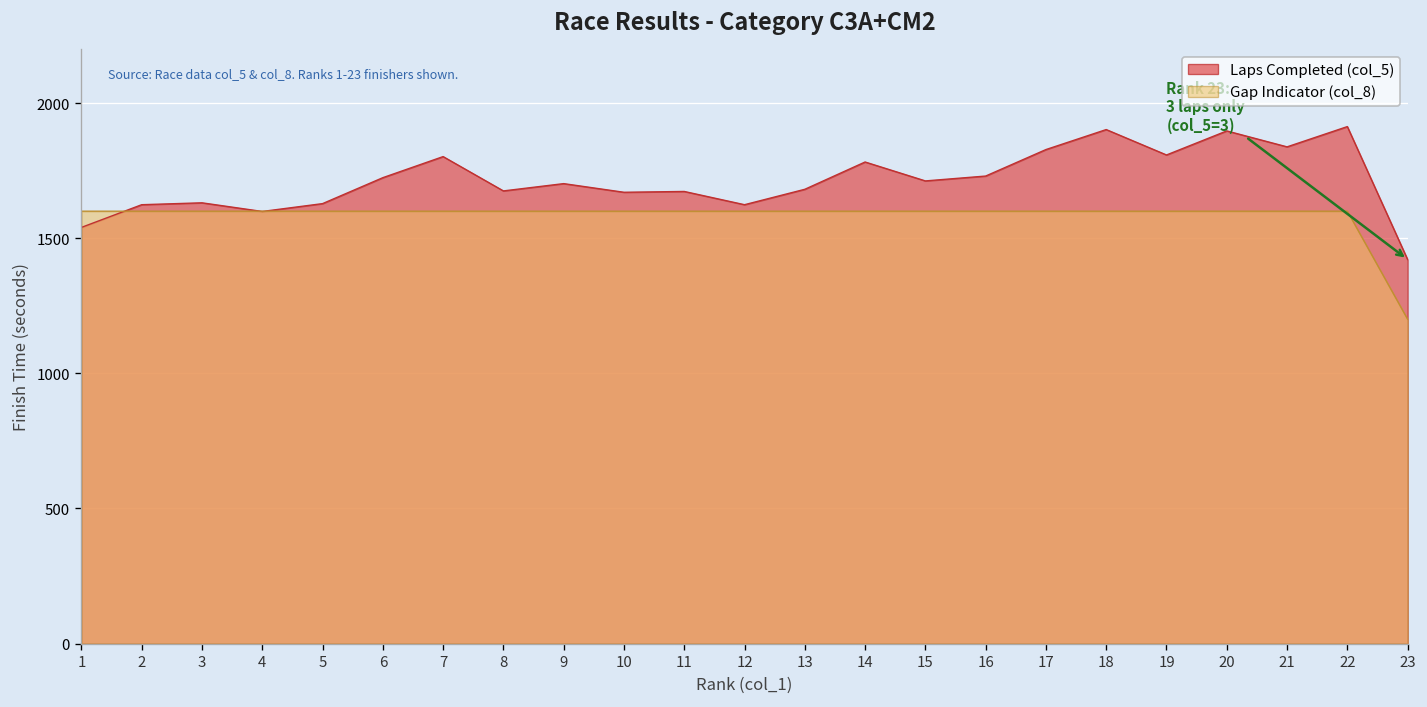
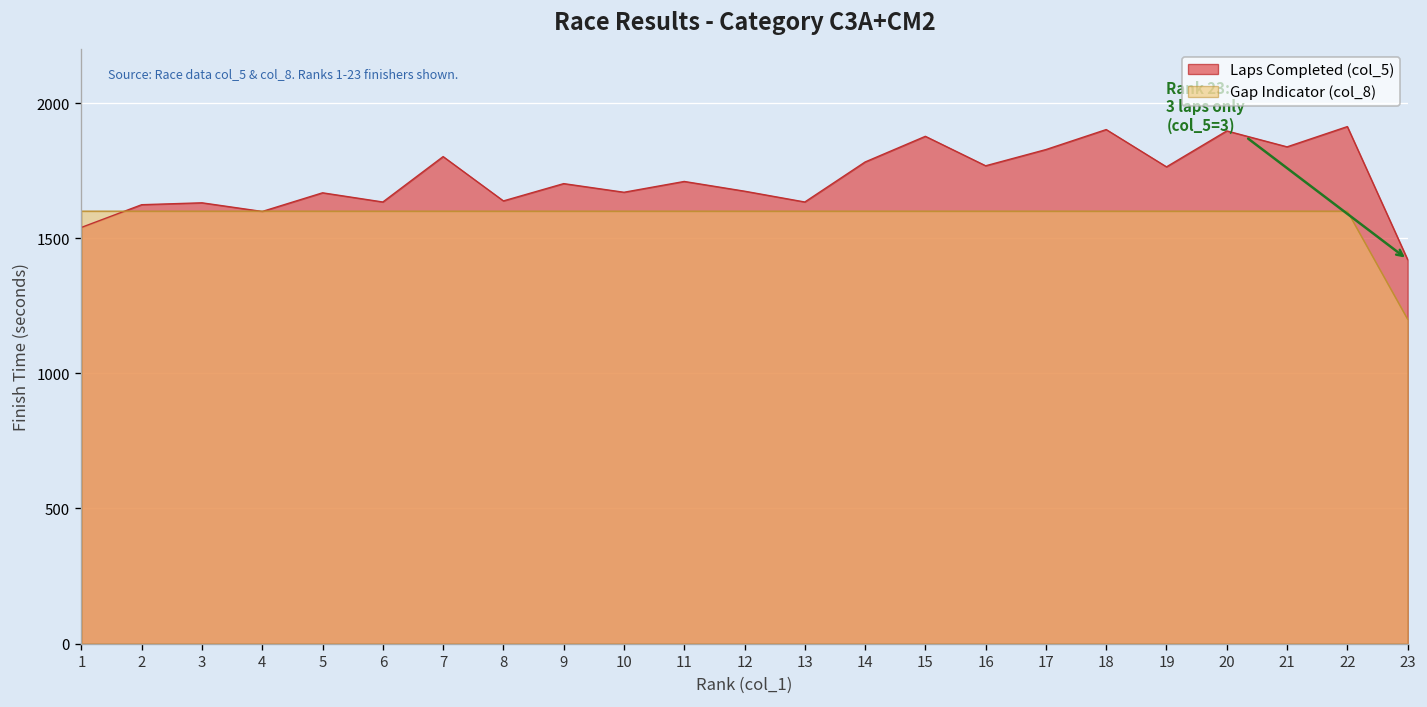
Laps Completed (col_5), 5: 1630 -> 1670
Laps Completed (col_5), 6: 1720 -> 1630
Laps Completed (col_5), 8: 1680 -> 1640
Laps Completed (col_5), 11: 1670 -> 1710
Laps Completed (col_5), 12: 1620 -> 1670
Laps Completed (col_5), 13: 1680 -> 1630
Laps Completed (col_5), 15: 1710 -> 1880
Laps Completed (col_5), 16: 1730 -> 1770
Laps Completed (col_5), 19: 1810 -> 1760
